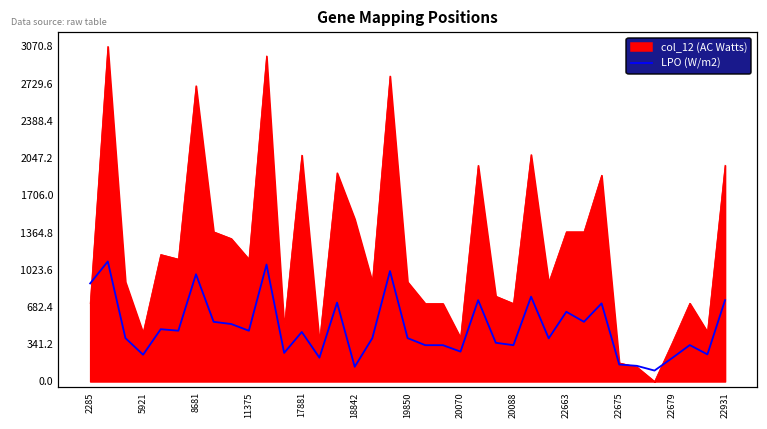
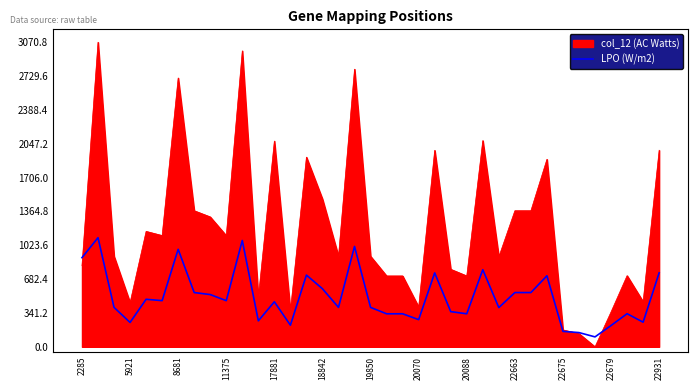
col_12 (AC Watts), 2285: 700 -> 800
LPO (W/m2), 18842: 100 -> 600
LPO (W/m2), 22663: 600 -> 500
